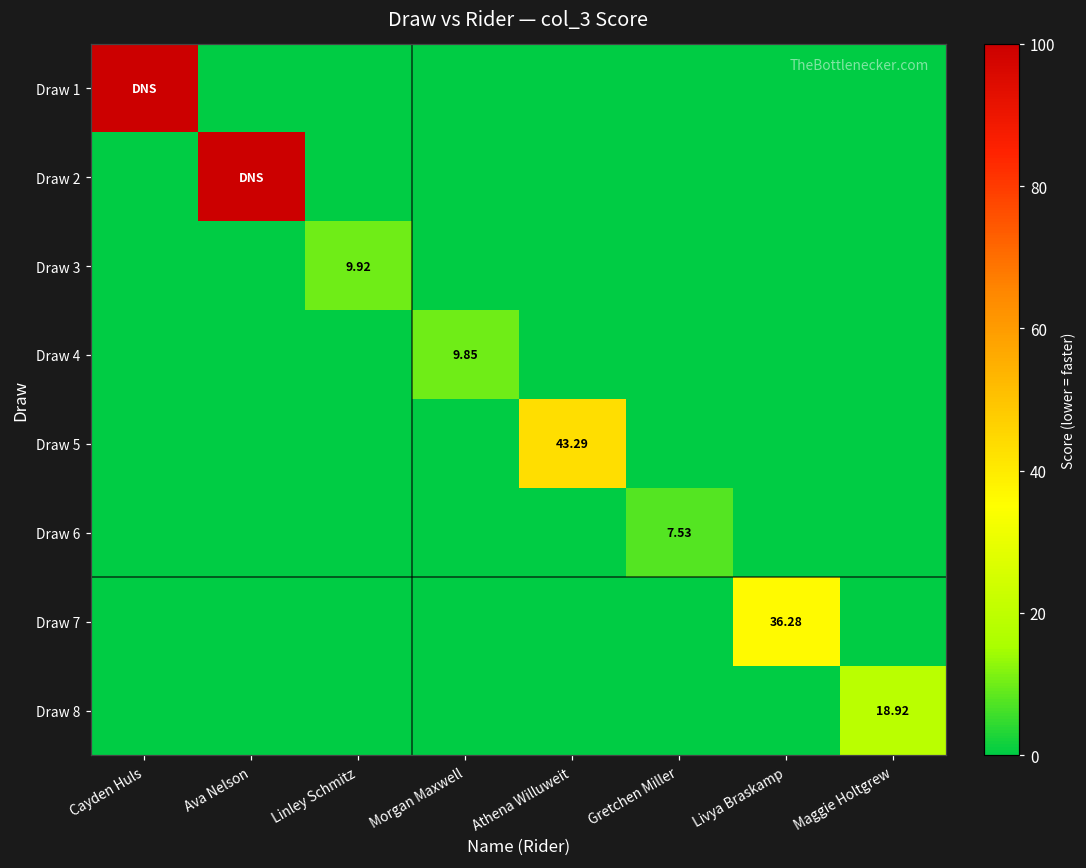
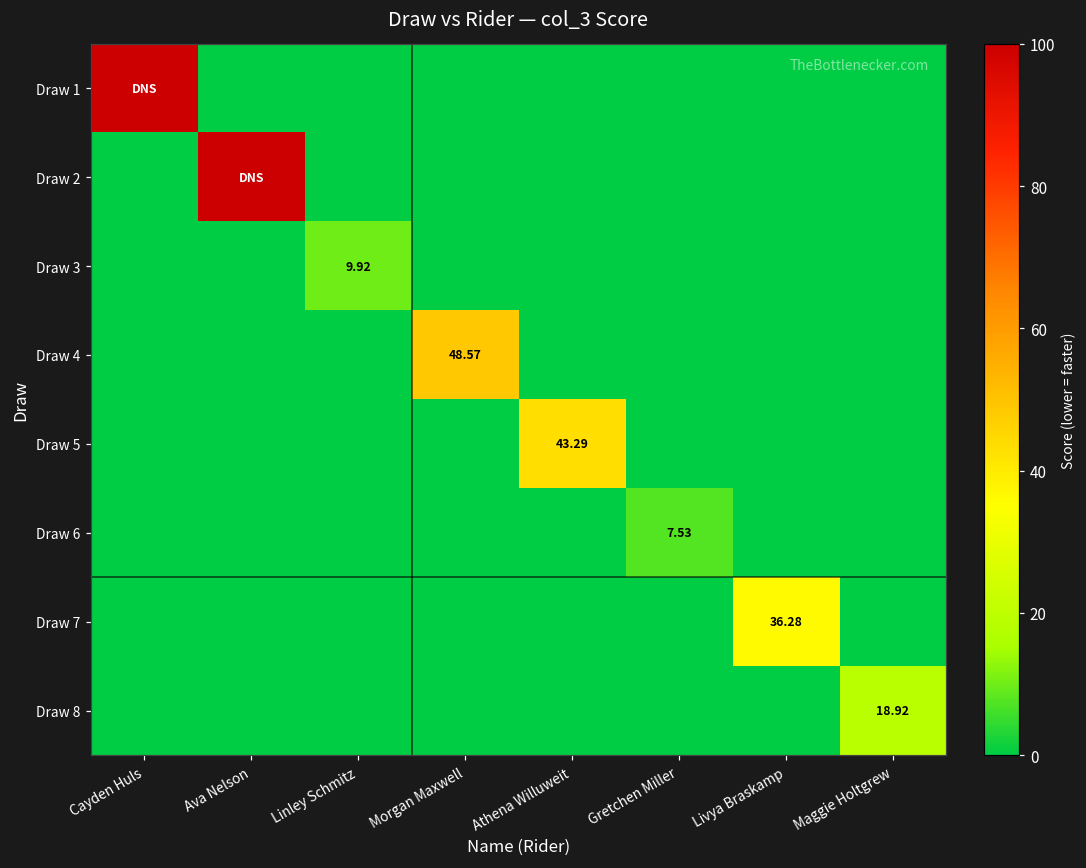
Draw 4, Morgan Maxwell: 9.85 -> 48.57
